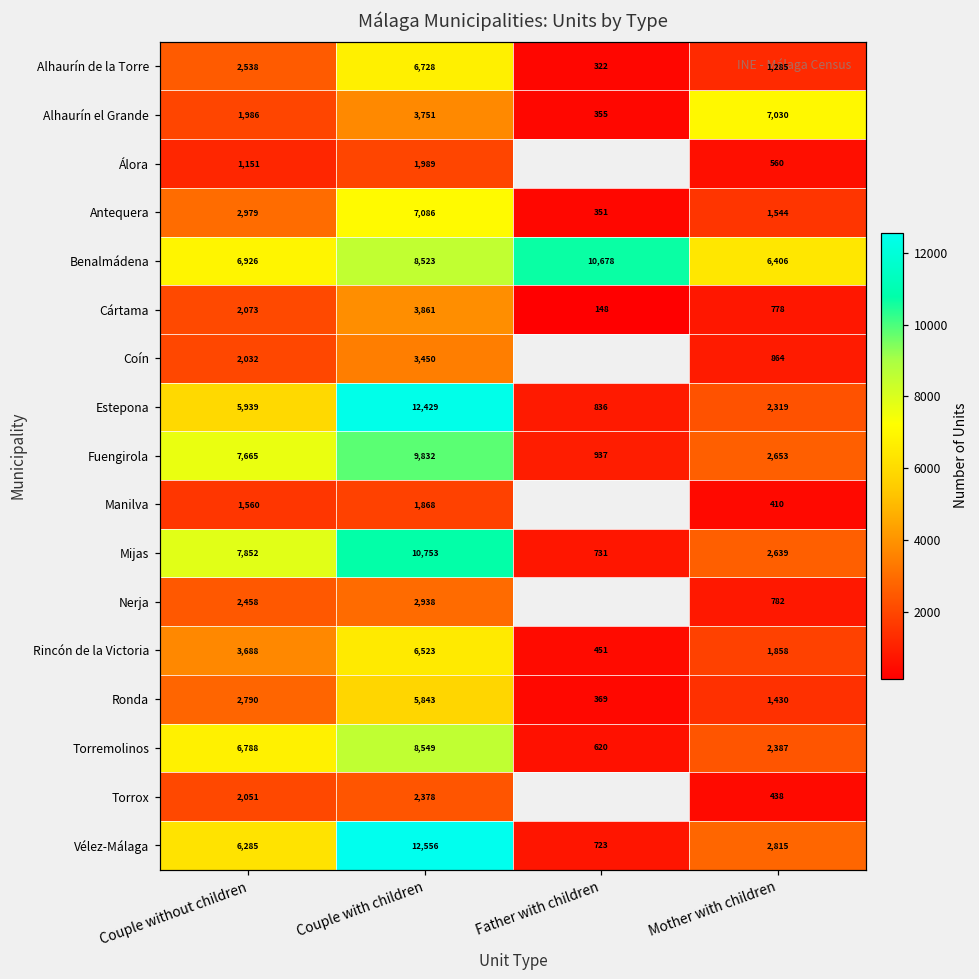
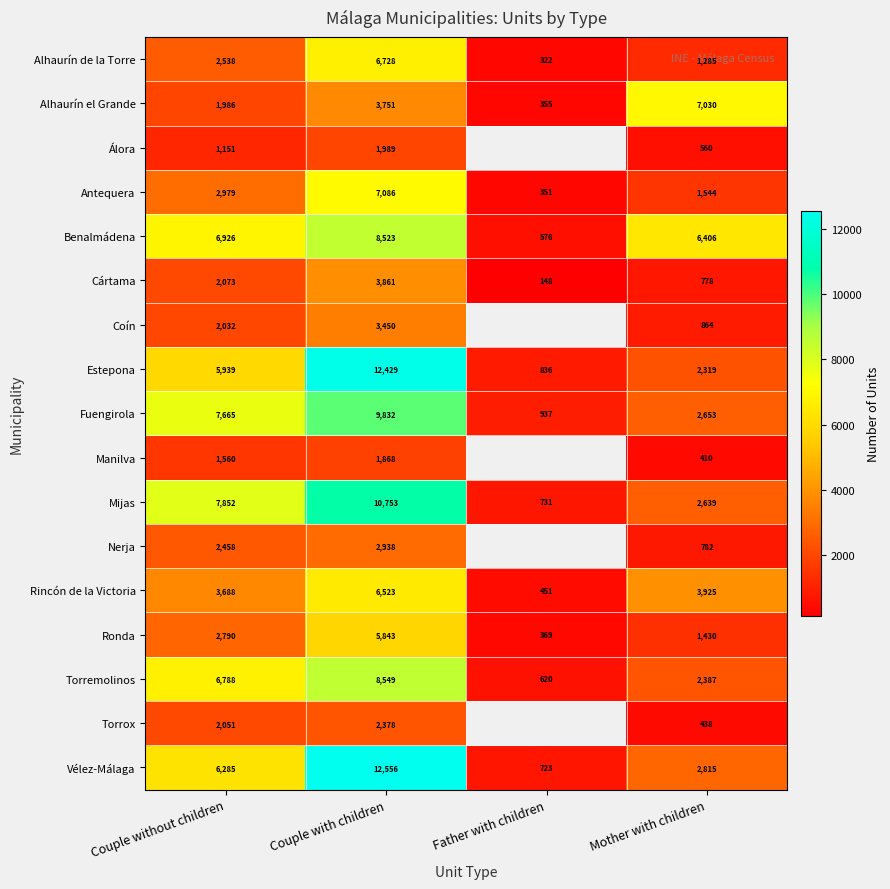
Benalmádena, Father with children: 10,678 -> 576
Rincón de la Victoria, Mother with children: 1,858 -> 3,925
